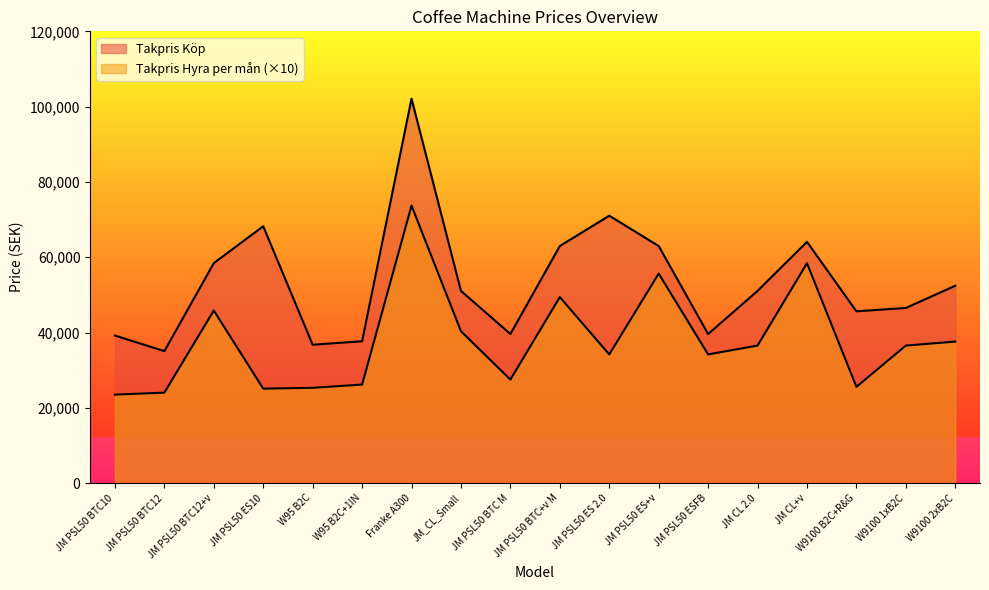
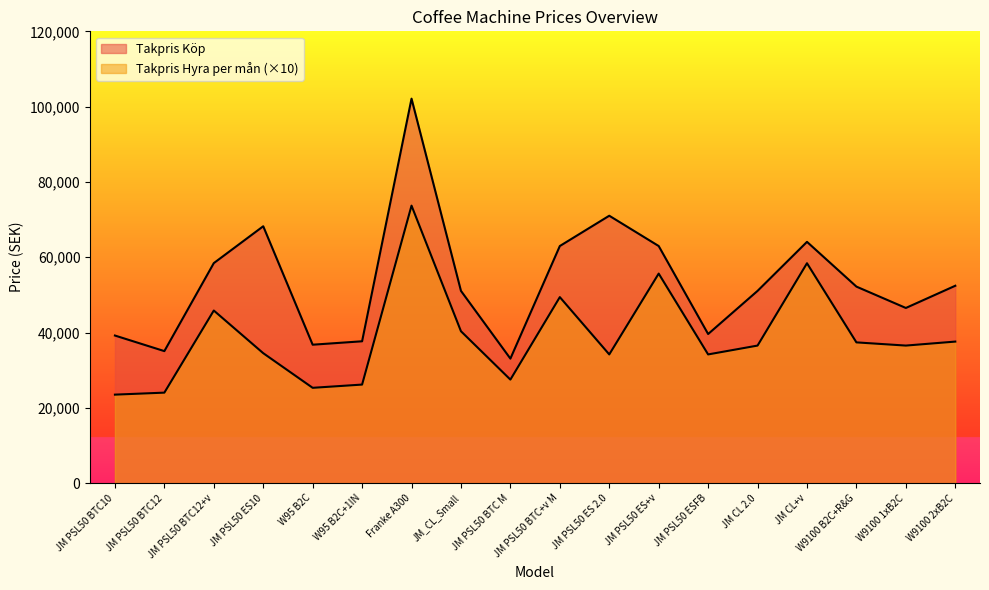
Takpris Hyra per mån (×10), JM PSL50 ES10: 25,000 -> 35,000
Takpris Köp, JM PSL50 BTC M: 40,000 -> 33,000
Takpris Köp, W9100 B2C+R&G: 46,000 -> 52,000
Takpris Hyra per mån (×10), W9100 B2C+R&G: 26,000 -> 37,000
